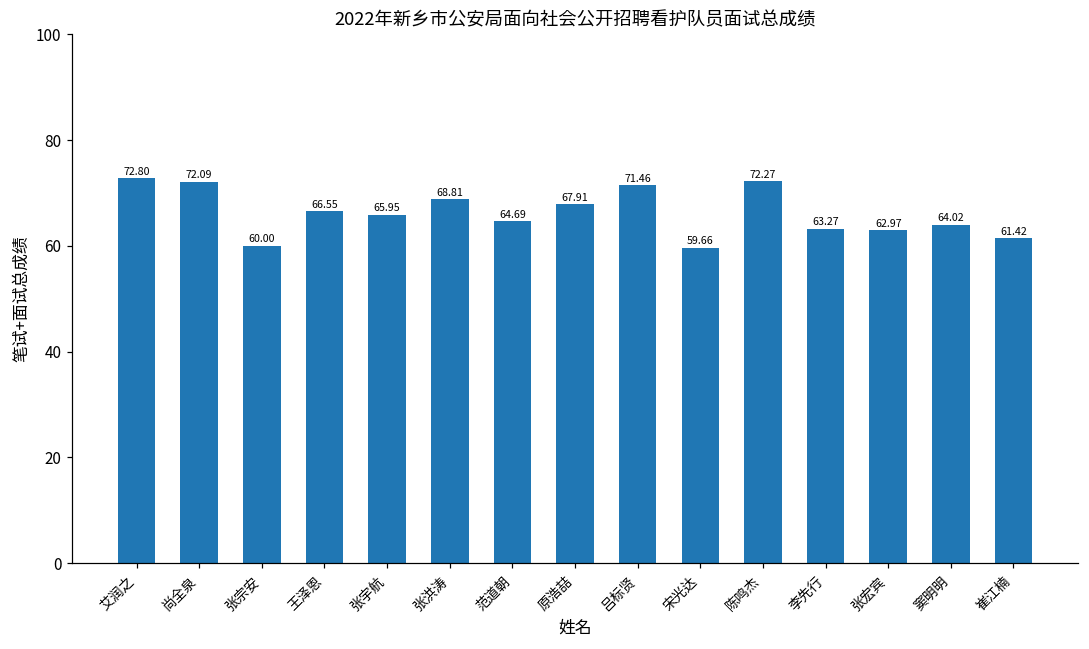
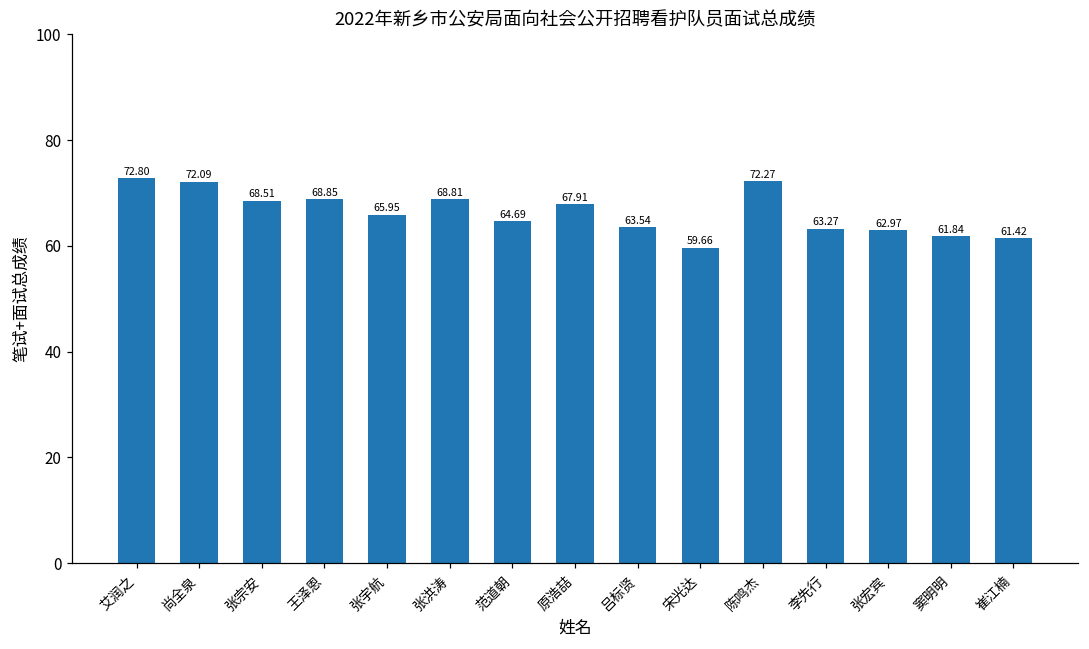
张宗安: 60.00 -> 68.51
王泽恩: 66.55 -> 68.85
吕标贤: 71.46 -> 63.54
窦明明: 64.02 -> 61.84
